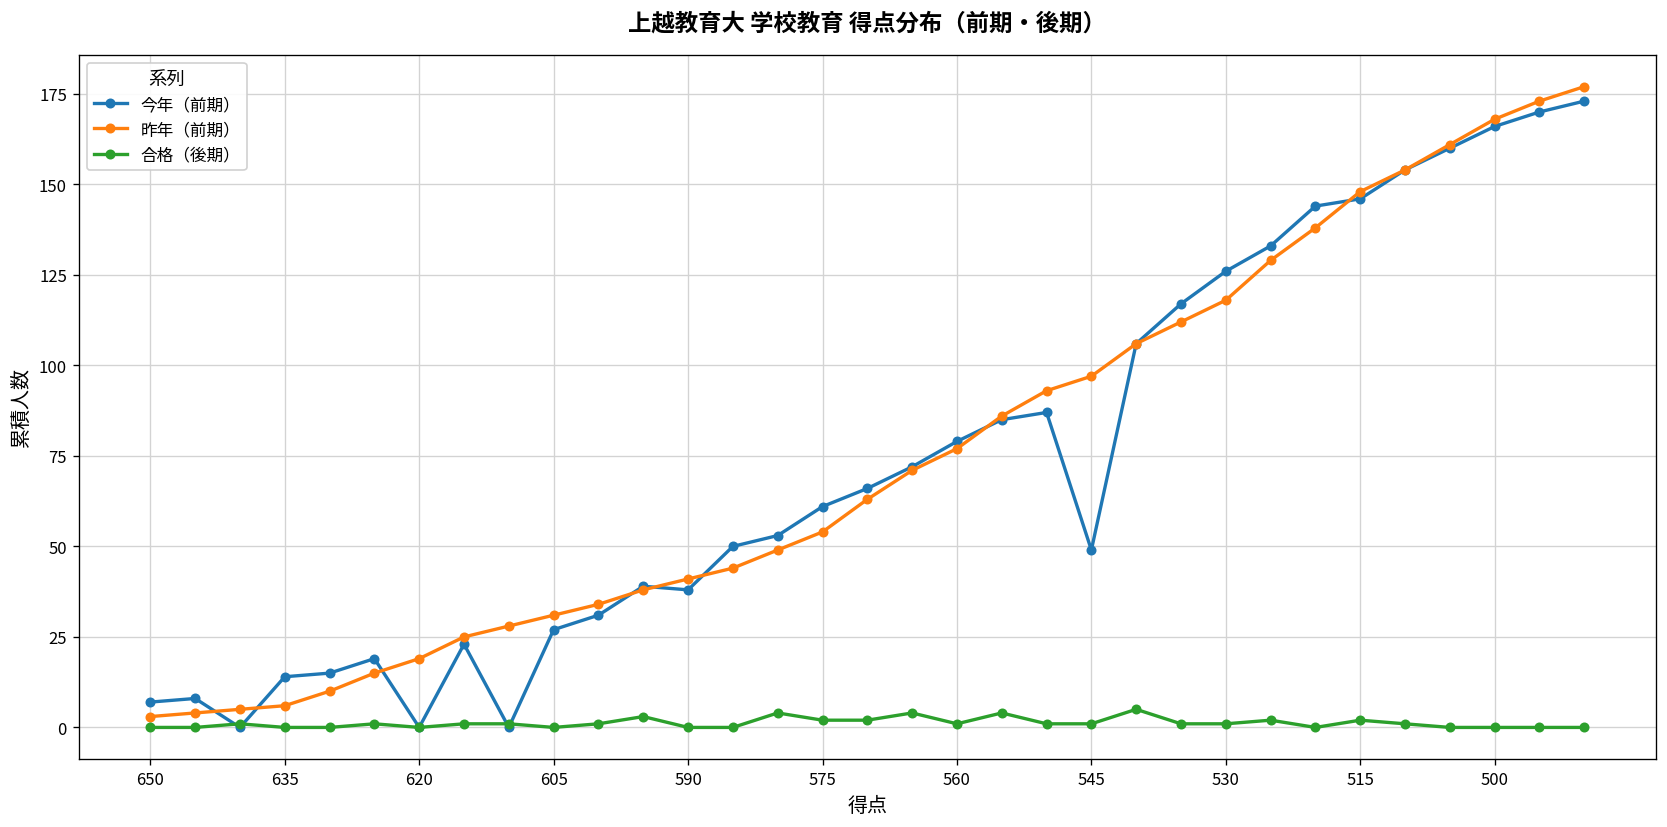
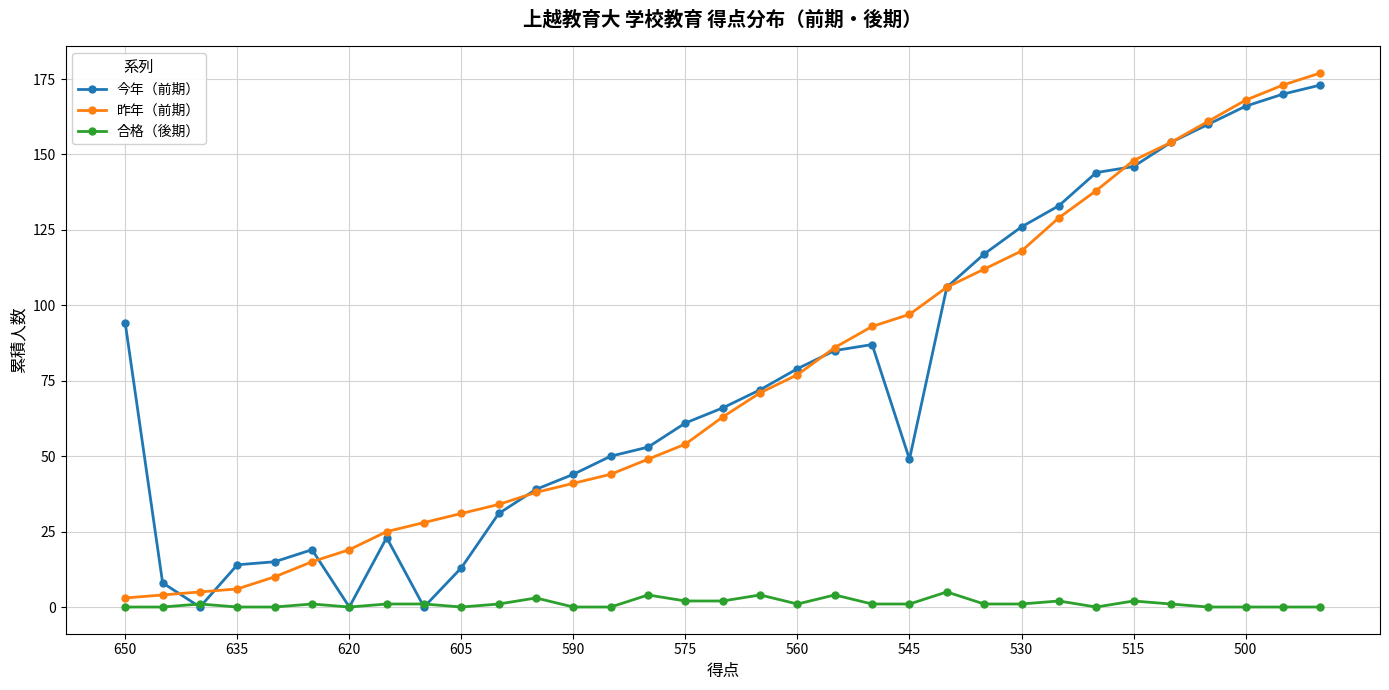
今年（前期）, 650: 7 -> 94
今年（前期）, 605: 27 -> 13
今年（前期）, 590: 38 -> 44
